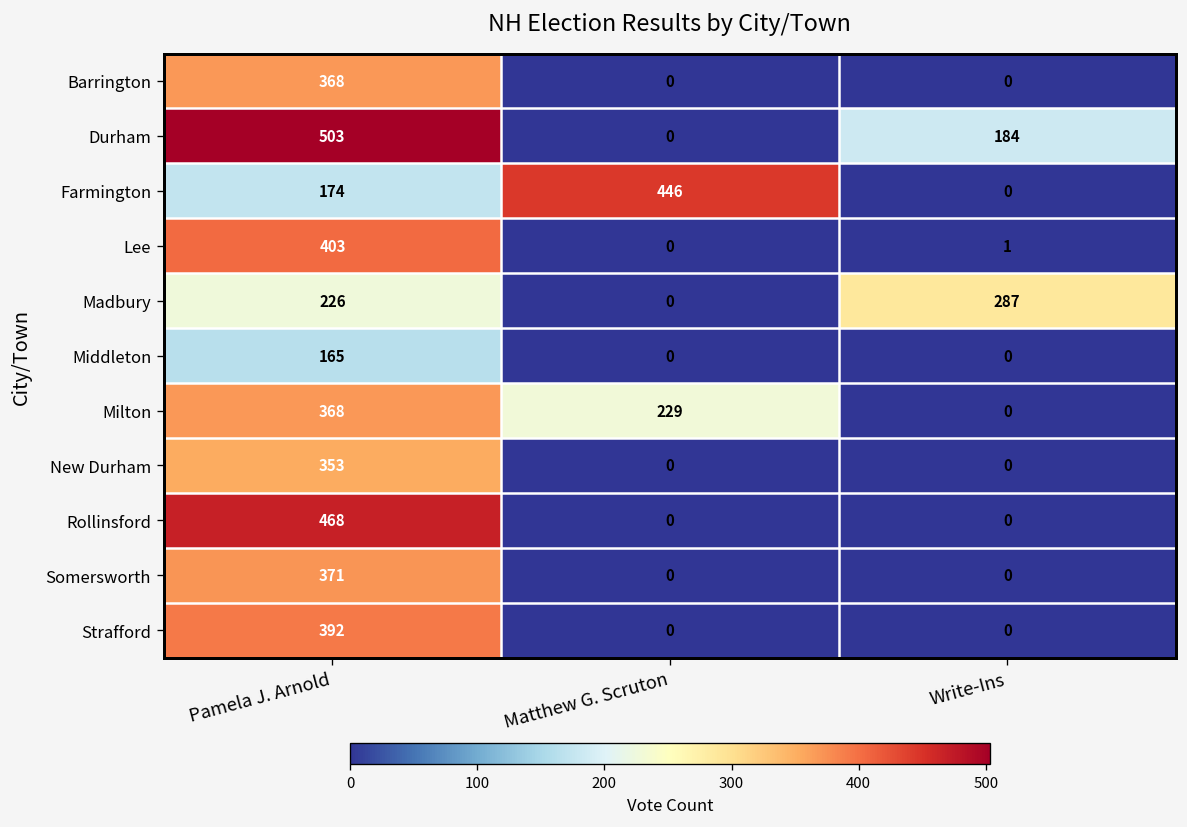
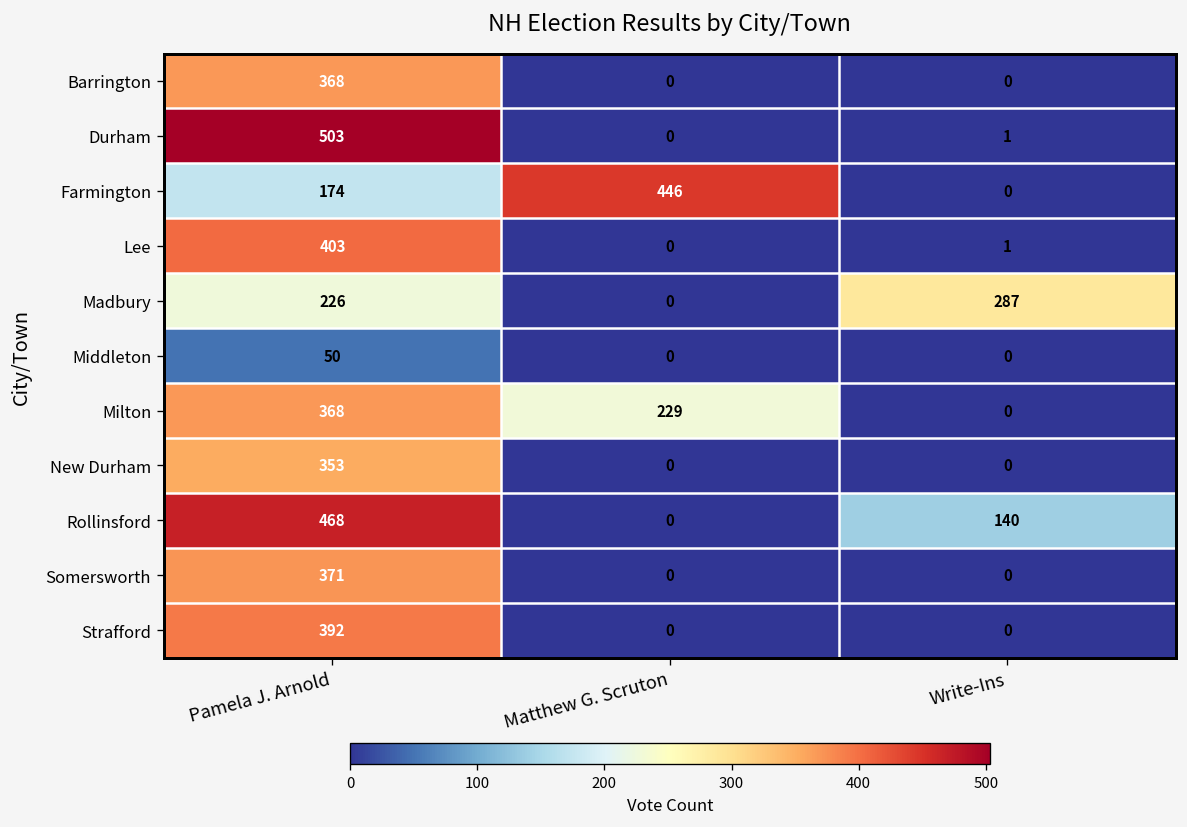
Durham, Write-Ins: 184 -> 1
Middleton, Pamela J. Arnold: 165 -> 50
Rollinsford, Write-Ins: 0 -> 140
